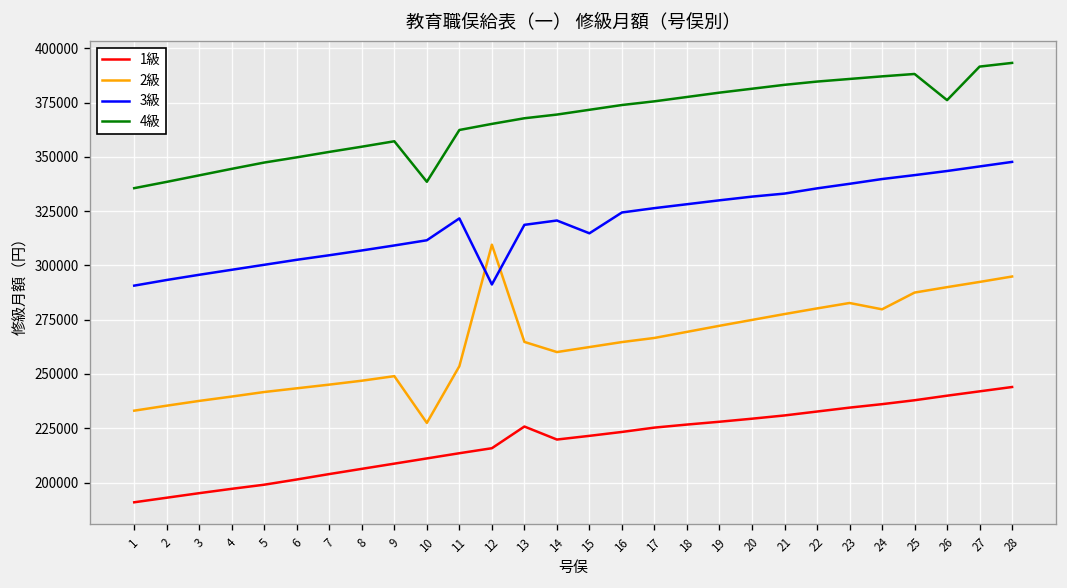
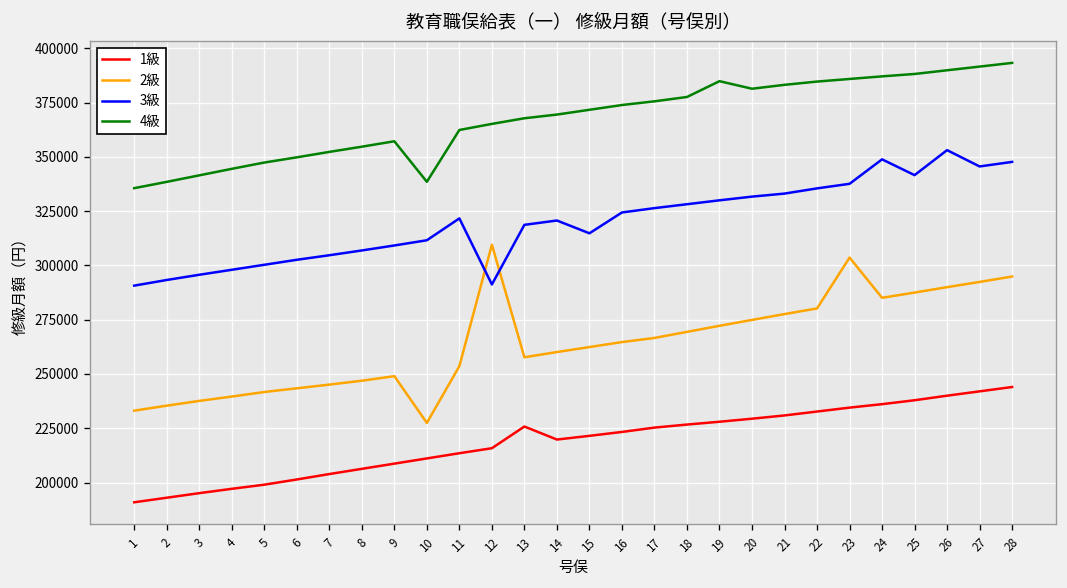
2級, 13: 265000 -> 258000
4級, 19: 380000 -> 385000
2級, 23: 283000 -> 304000
2級, 24: 280000 -> 285000
3級, 24: 340000 -> 349000
3級, 26: 344000 -> 353000
4級, 26: 376000 -> 390000
